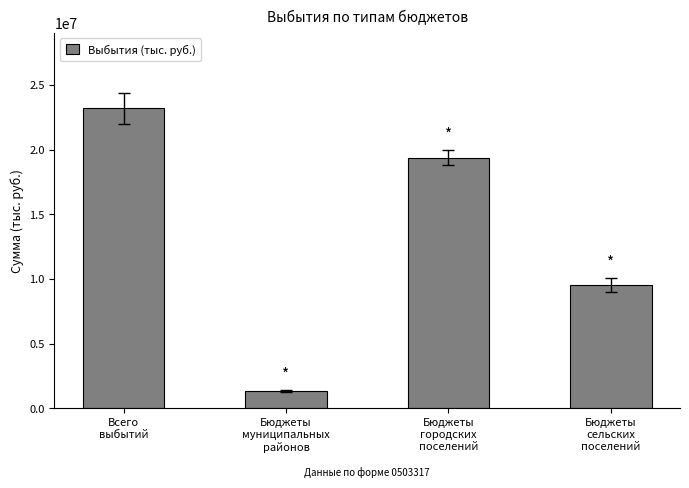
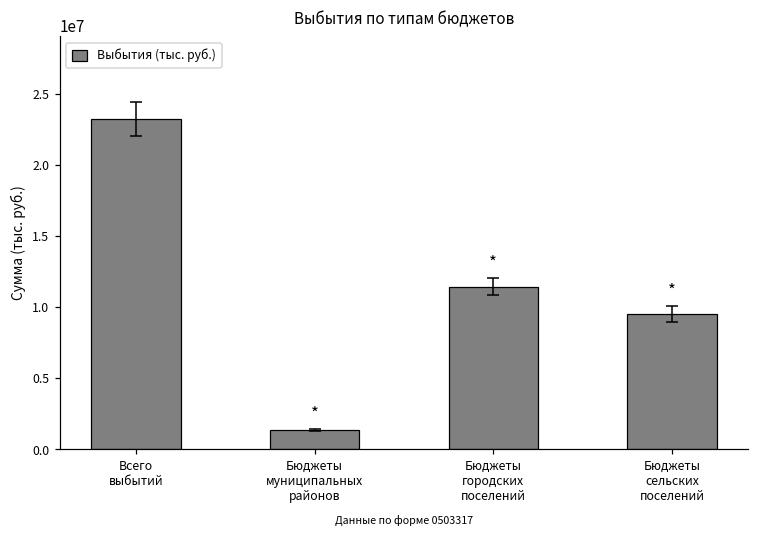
Выбытия (тыс. руб.), Бюджеты городских поселений: 19400000 -> 11400000
